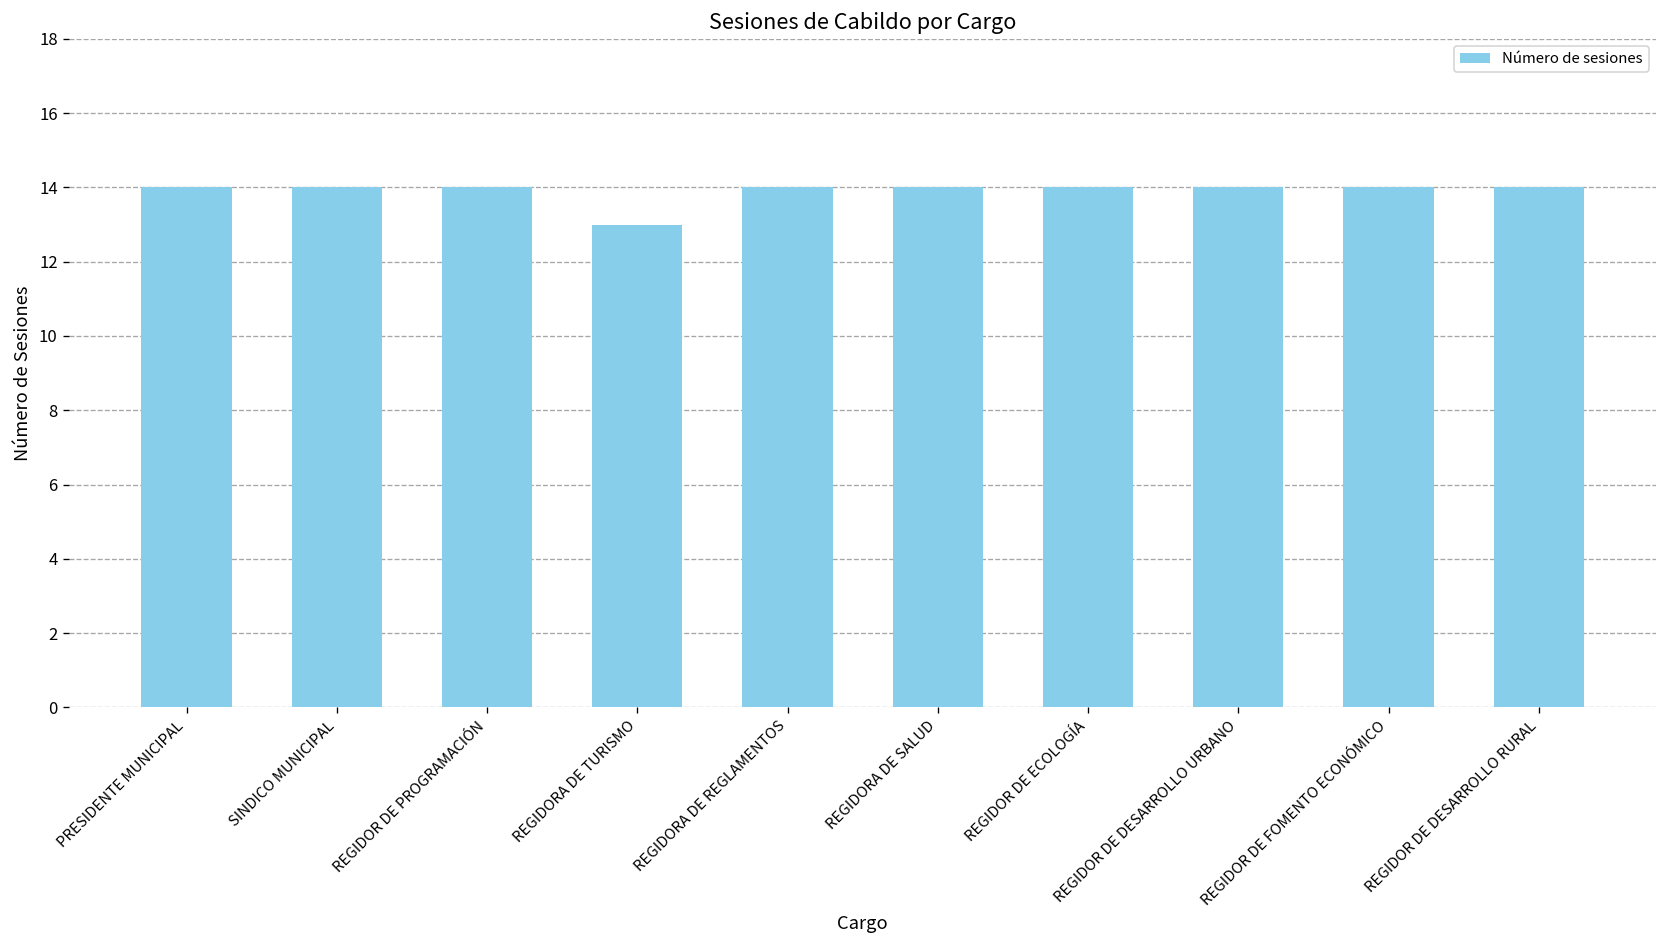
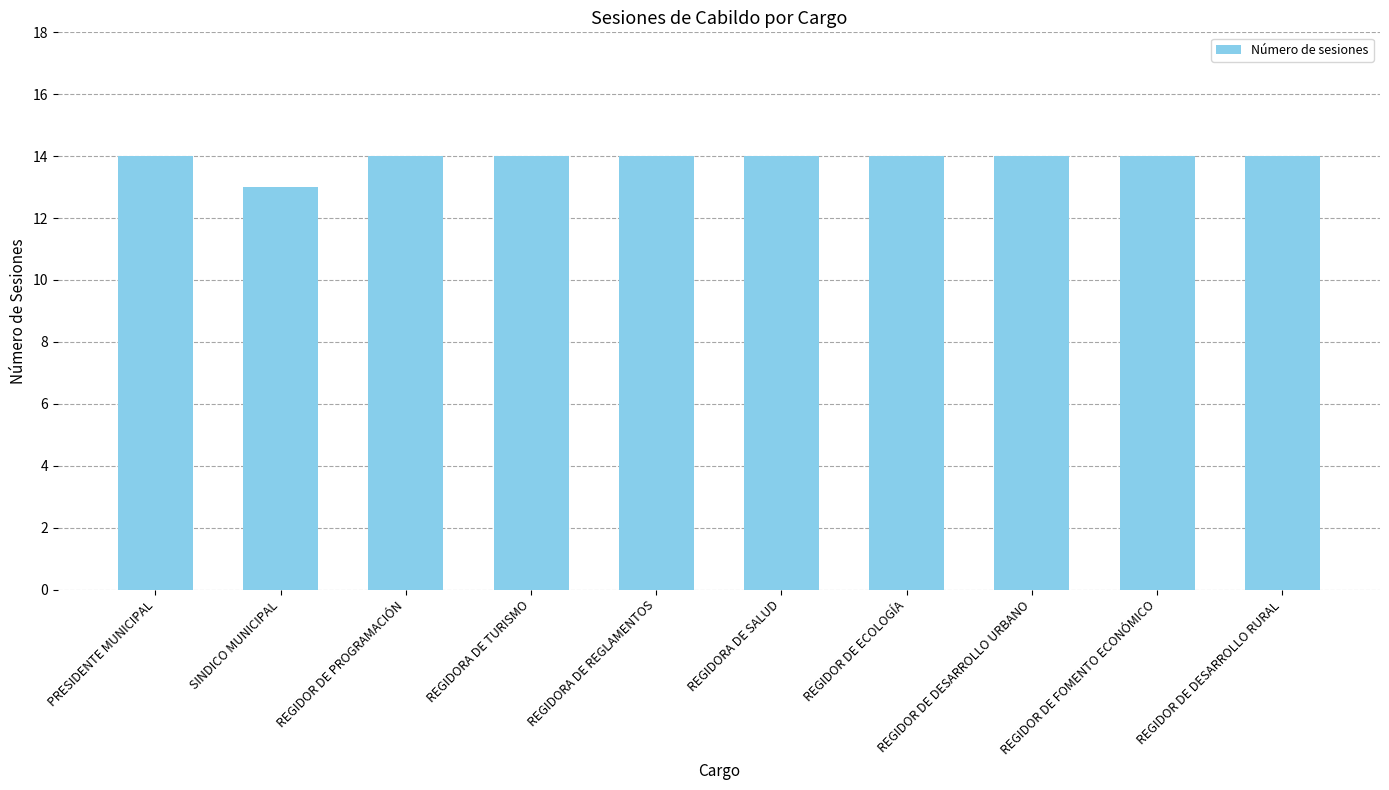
SINDICO MUNICIPAL: 14 -> 13
REGIDORA DE TURISMO: 13 -> 14
